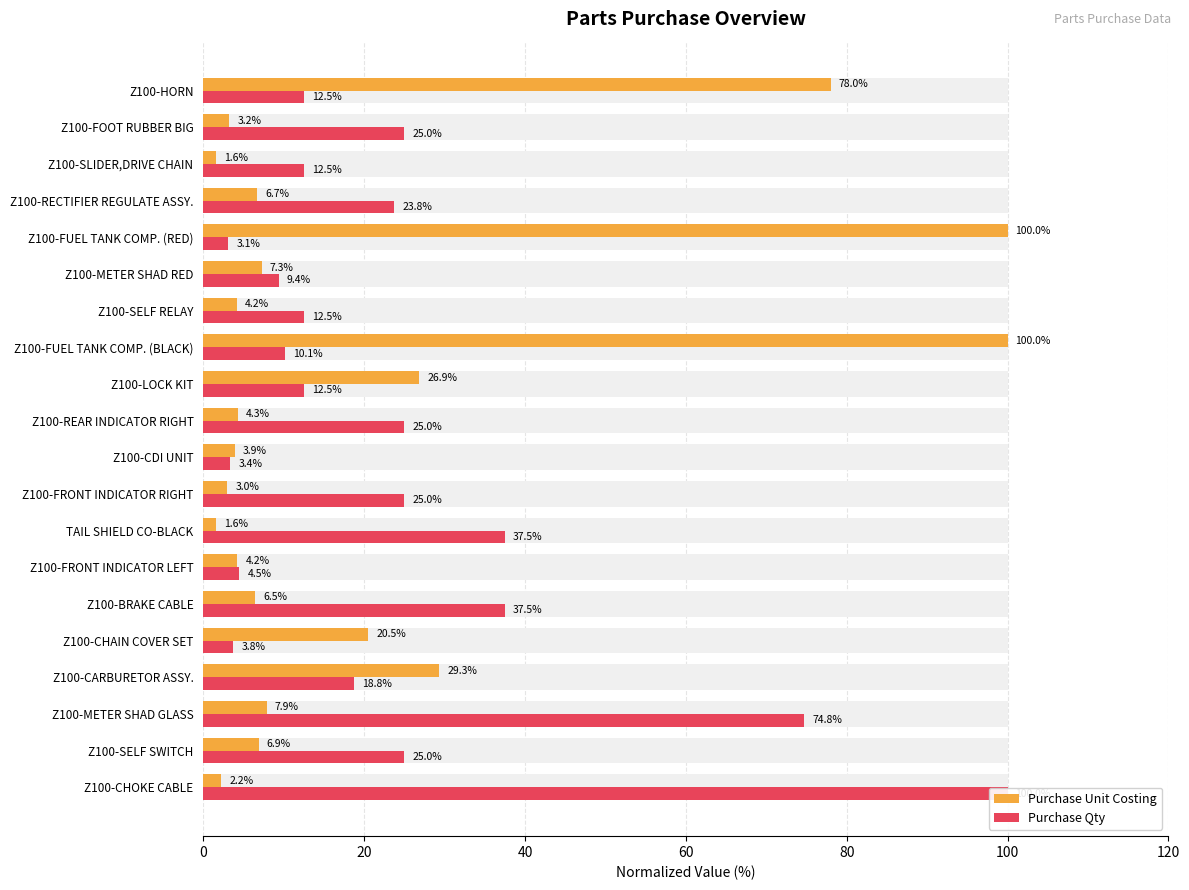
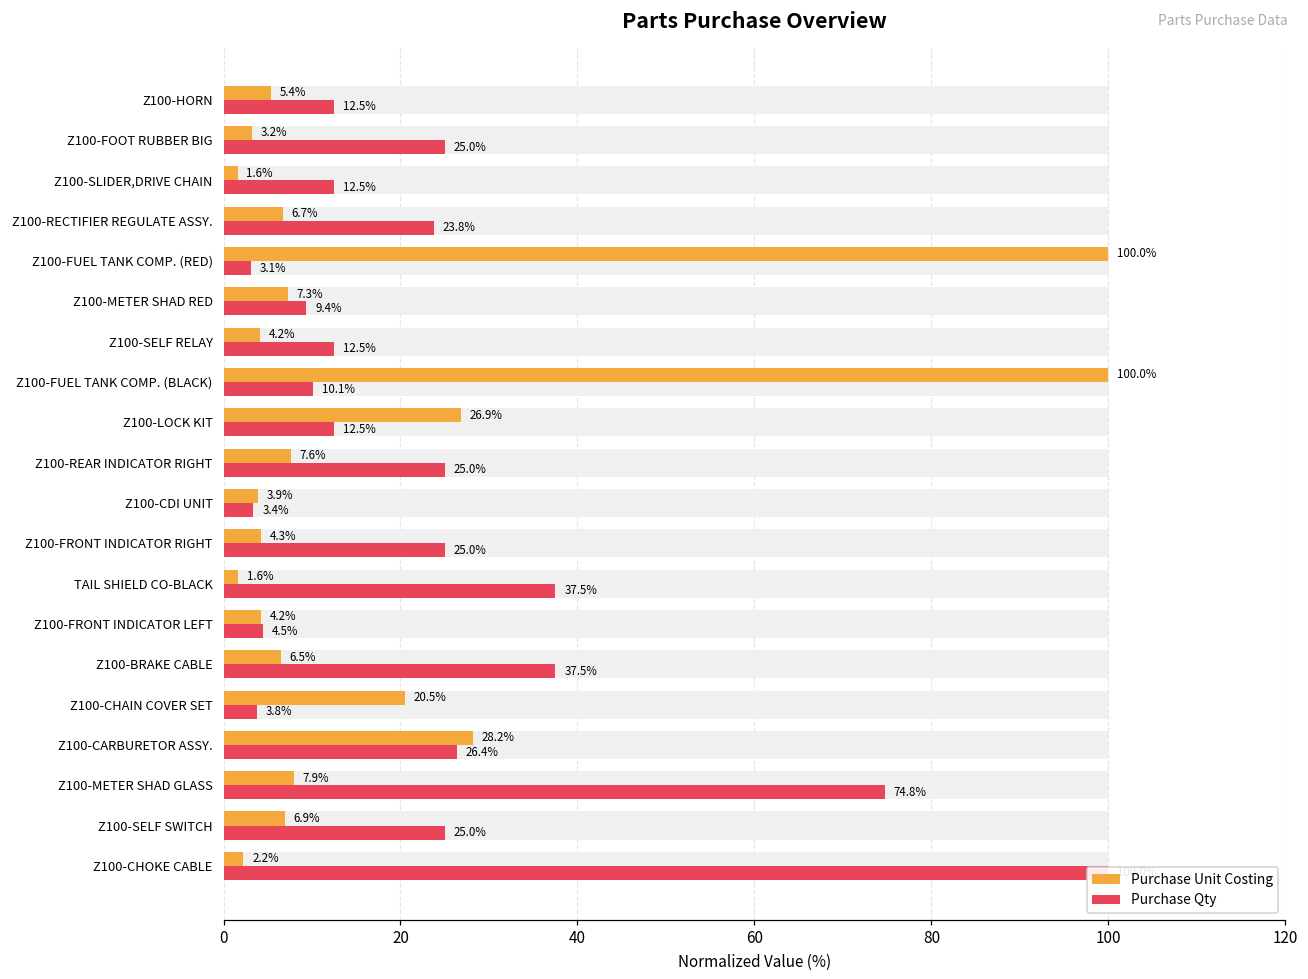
Purchase Unit Costing, Z100-HORN: 78.0% -> 5.4%
Purchase Unit Costing, Z100-REAR INDICATOR RIGHT: 4.3% -> 7.6%
Purchase Unit Costing, Z100-FRONT INDICATOR RIGHT: 3.0% -> 4.3%
Purchase Unit Costing, Z100-CARBURETOR ASSY.: 29.3% -> 28.2%
Purchase Qty, Z100-CARBURETOR ASSY.: 18.8% -> 26.4%
